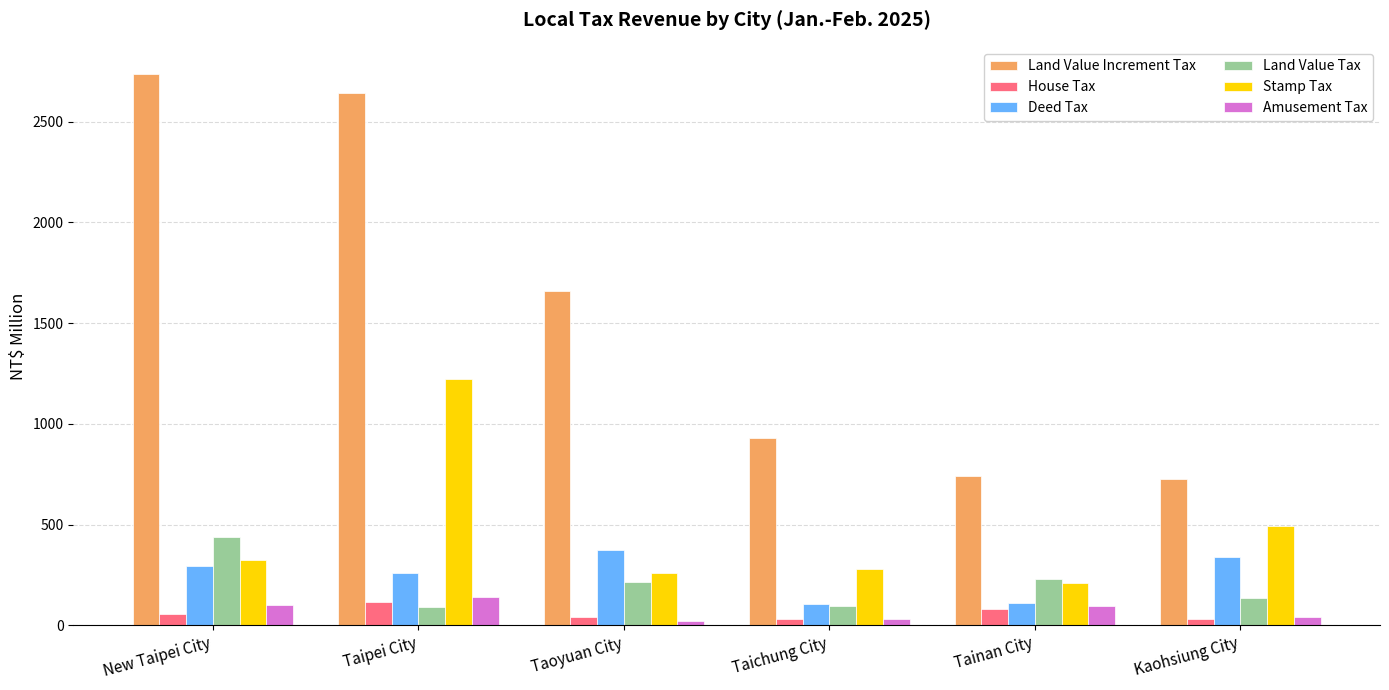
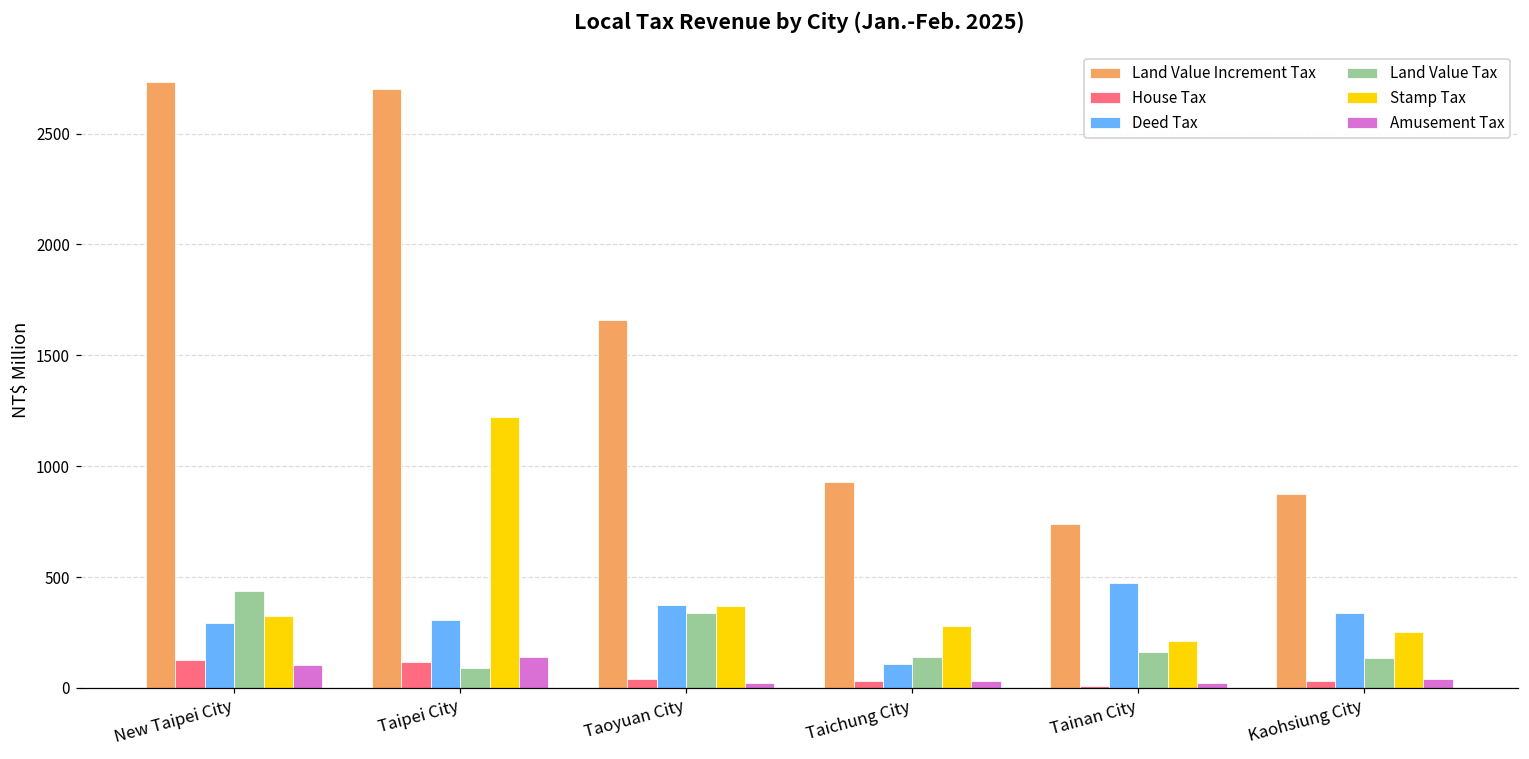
House Tax, New Taipei City: 50 -> 130
Land Value Increment Tax, Taipei City: 2640 -> 2700
Deed Tax, Taipei City: 260 -> 310
Land Value Tax, Taoyuan City: 220 -> 340
Stamp Tax, Taoyuan City: 260 -> 370
Land Value Tax, Taichung City: 100 -> 140
House Tax, Tainan City: 80 -> 10
Deed Tax, Tainan City: 110 -> 470
Land Value Tax, Tainan City: 230 -> 160
Amusement Tax, Tainan City: 90 -> 20
Land Value Increment Tax, Kaohsiung City: 730 -> 880
Stamp Tax, Kaohsiung City: 500 -> 250
